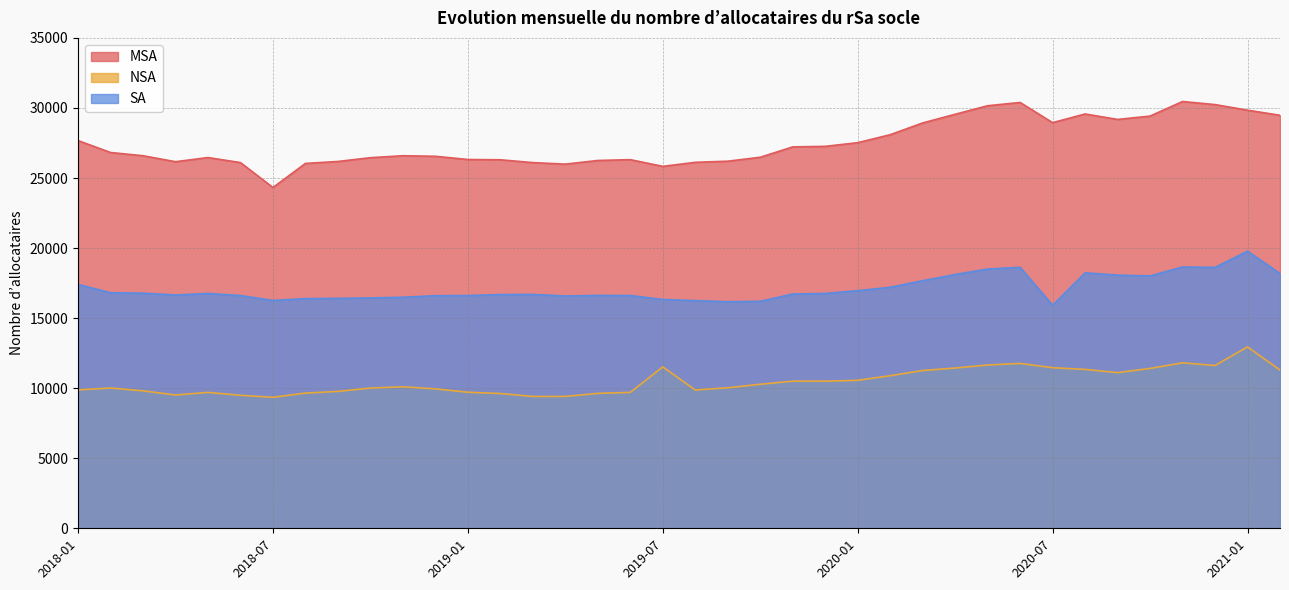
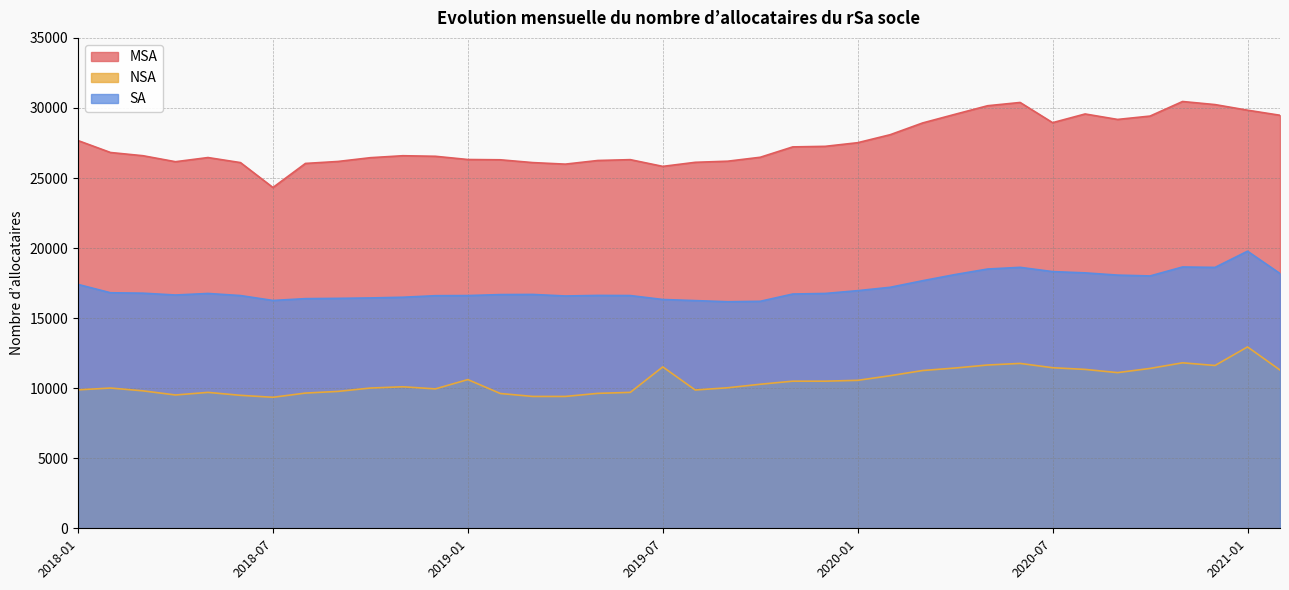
NSA, 2019-01: 9700 -> 10600
SA, 2020-07: 15900 -> 18300
